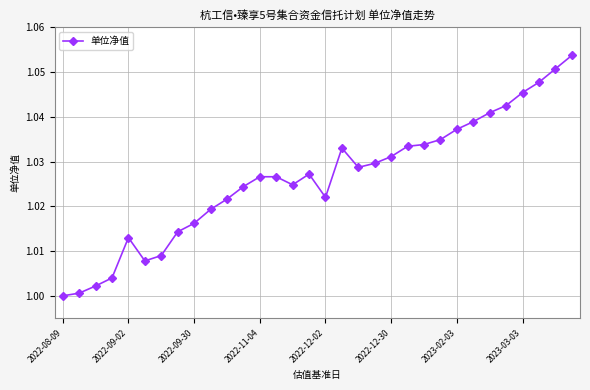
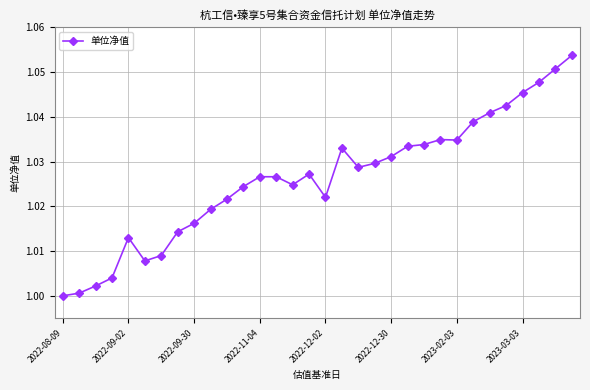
2023-02-03: 1.037 -> 1.035
